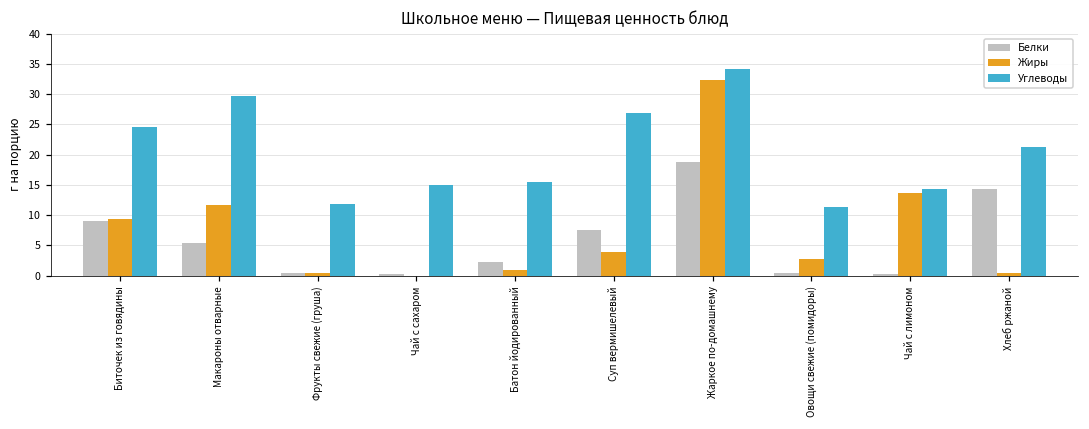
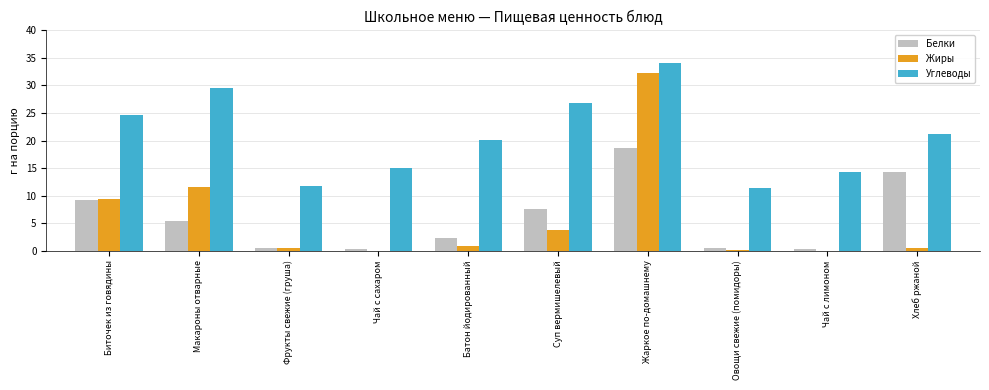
Углеводы, Батон йодированный: 15 -> 20
Жиры, Овощи свежие (помидоры): 3 -> 0
Жиры, Чай с лимоном: 14 -> 0
